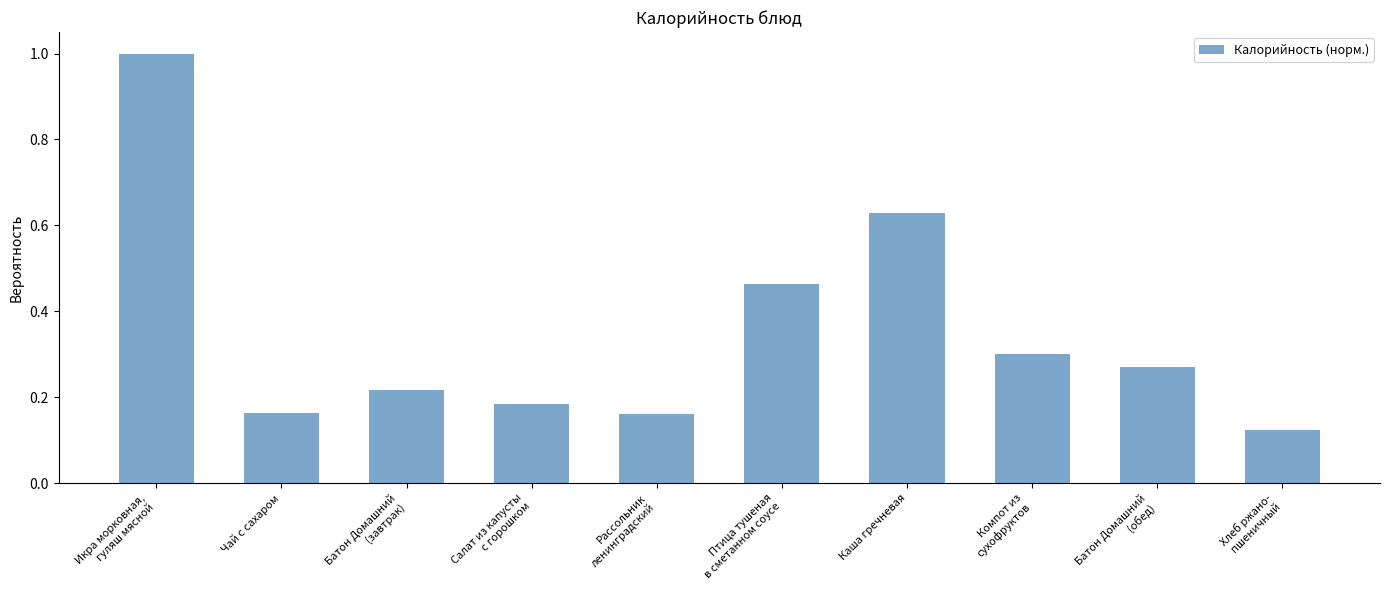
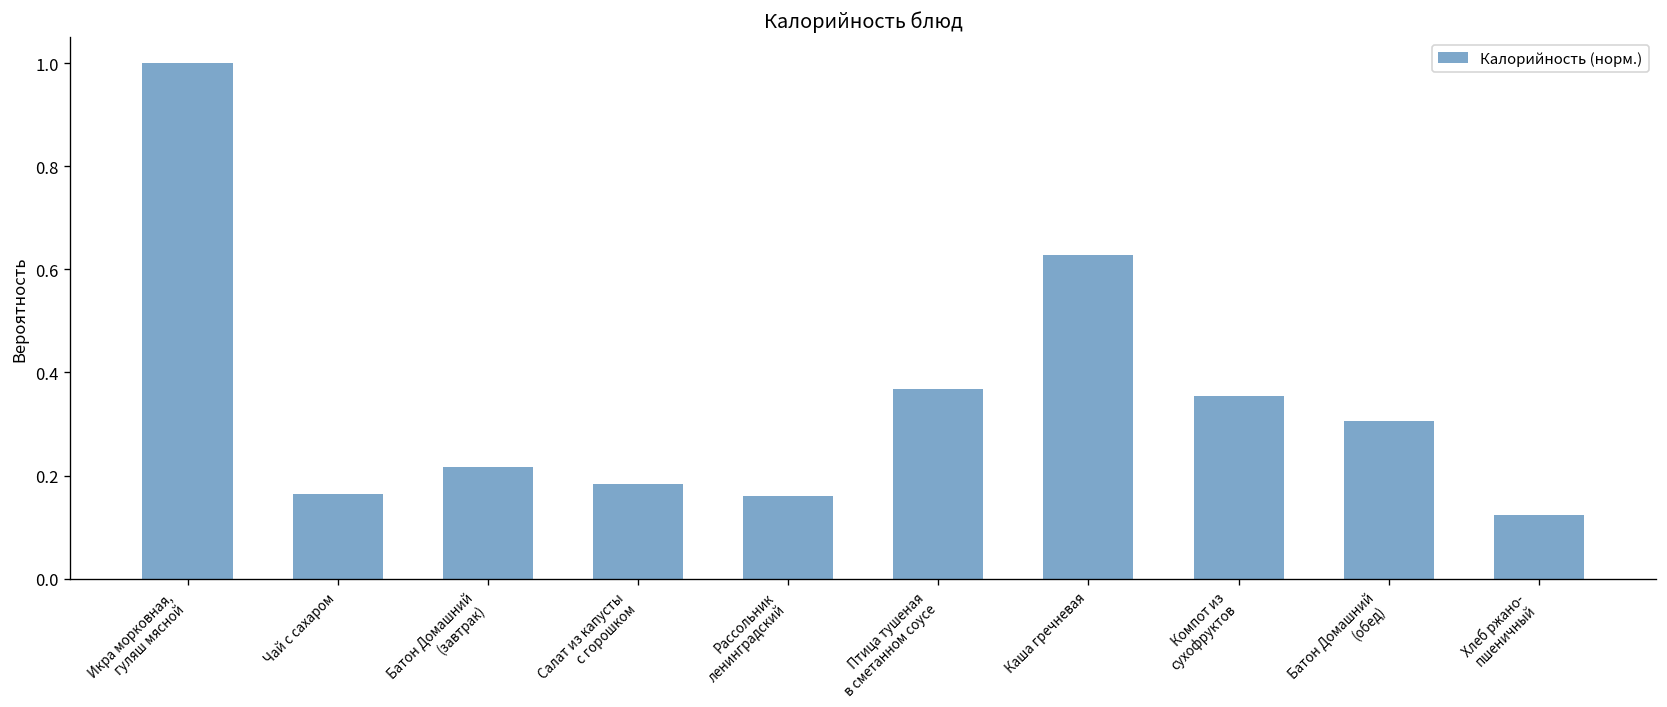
Птица тушеная в сметанном соусе: 0.46 -> 0.37
Компот из сухофруктов: 0.30 -> 0.36
Батон Домашний (обед): 0.27 -> 0.31
